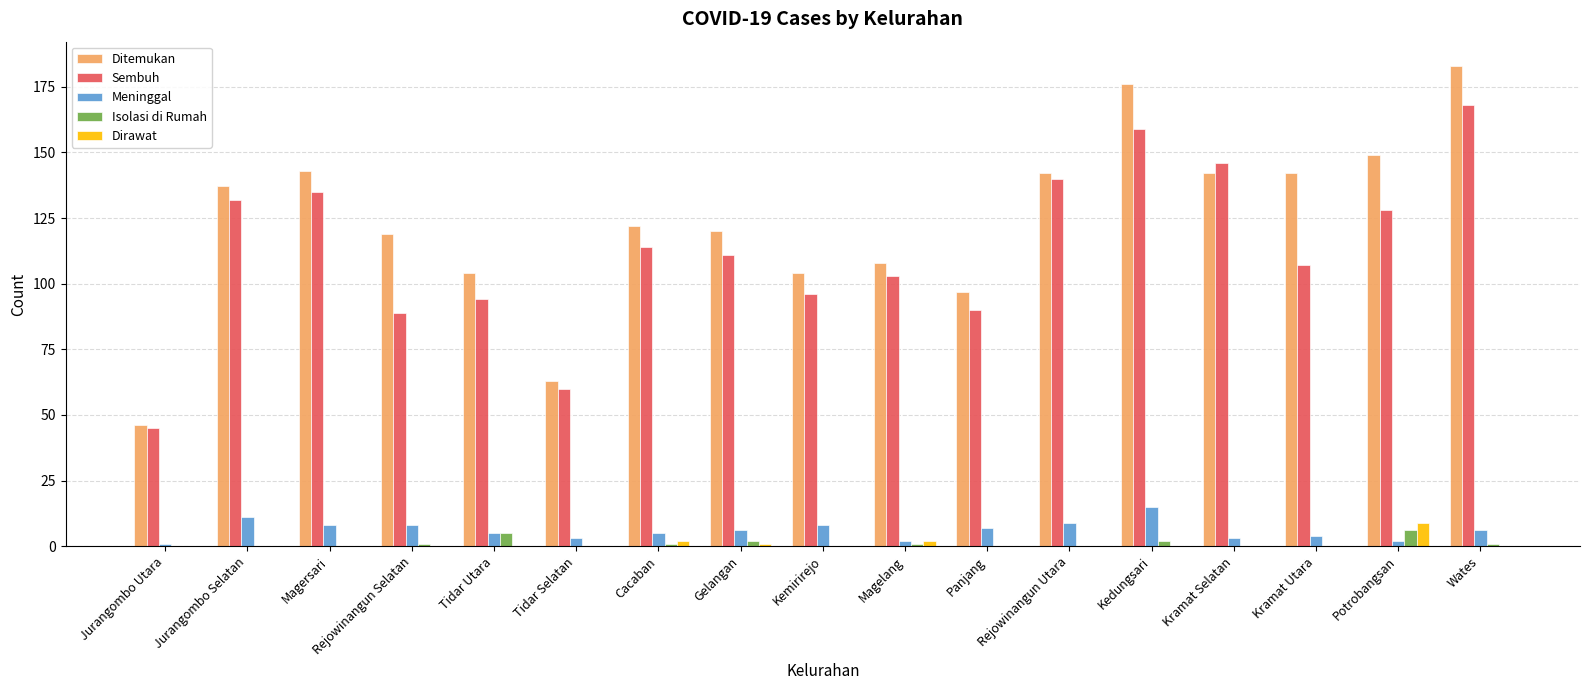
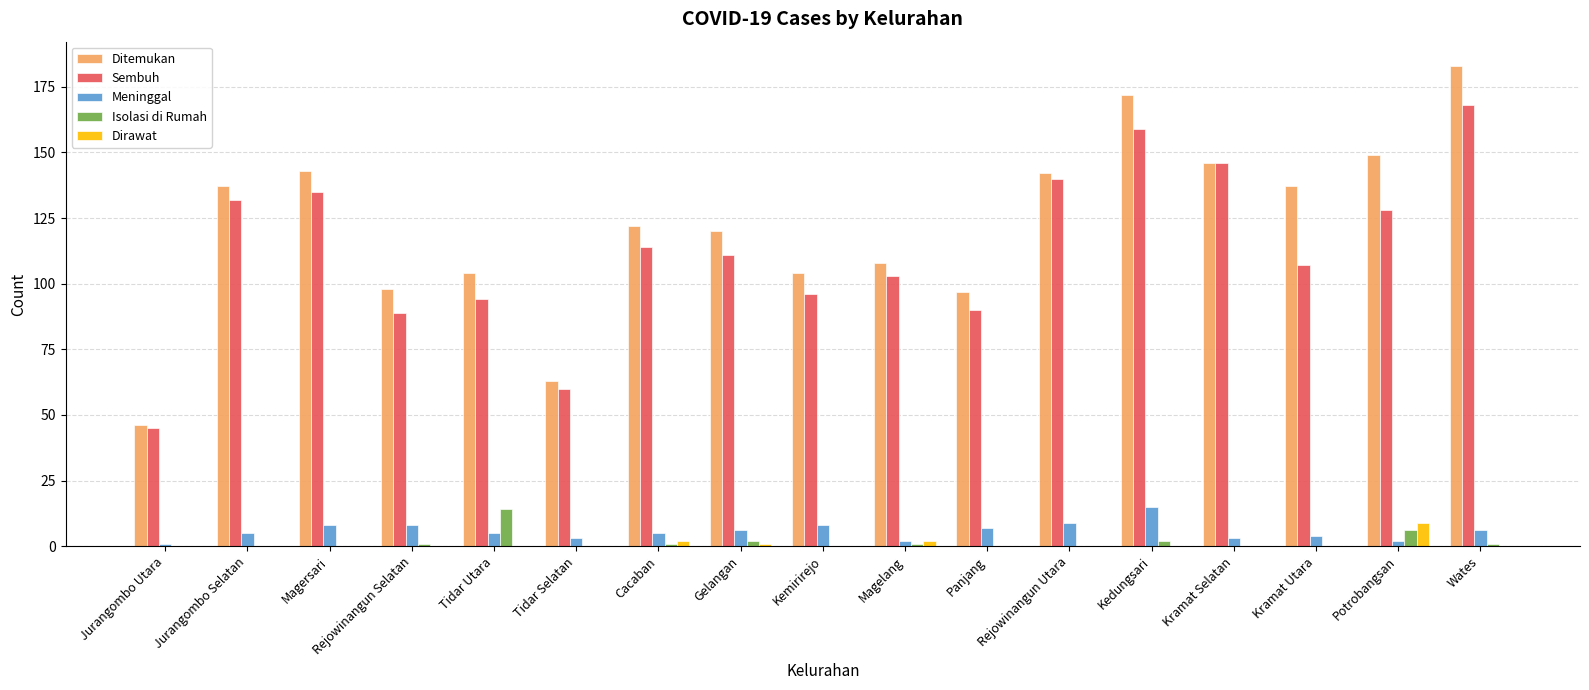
Meninggal, Jurangombo Selatan: 11 -> 5
Ditemukan, Rejowinangun Selatan: 119 -> 98
Isolasi di Rumah, Tidar Utara: 5 -> 14
Ditemukan, Kedungsari: 176 -> 172
Ditemukan, Kramat Selatan: 142 -> 146
Ditemukan, Kramat Utara: 142 -> 137
